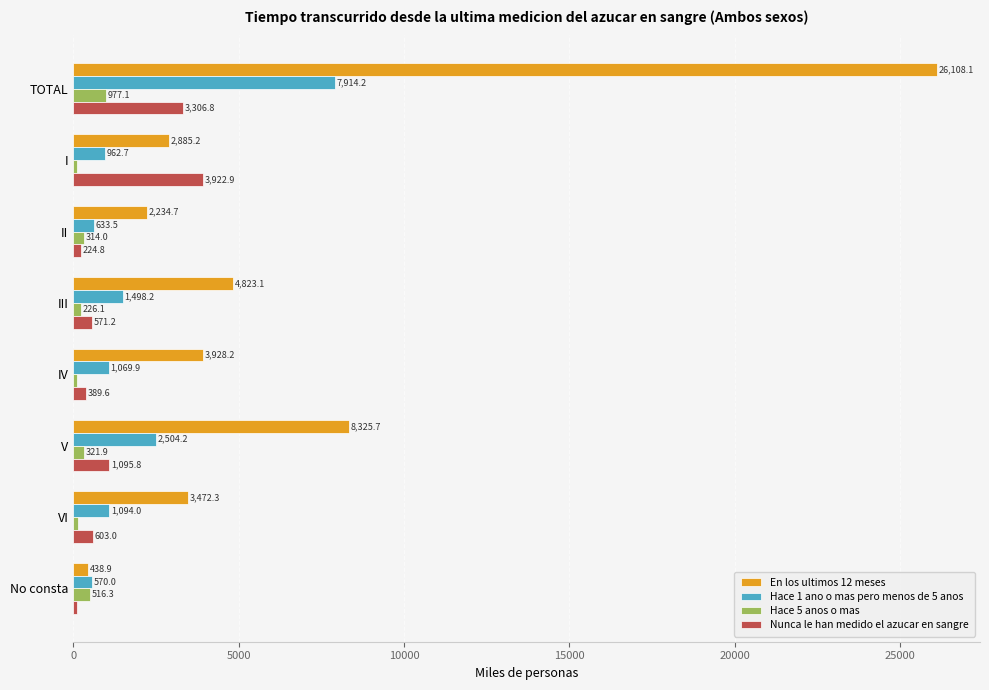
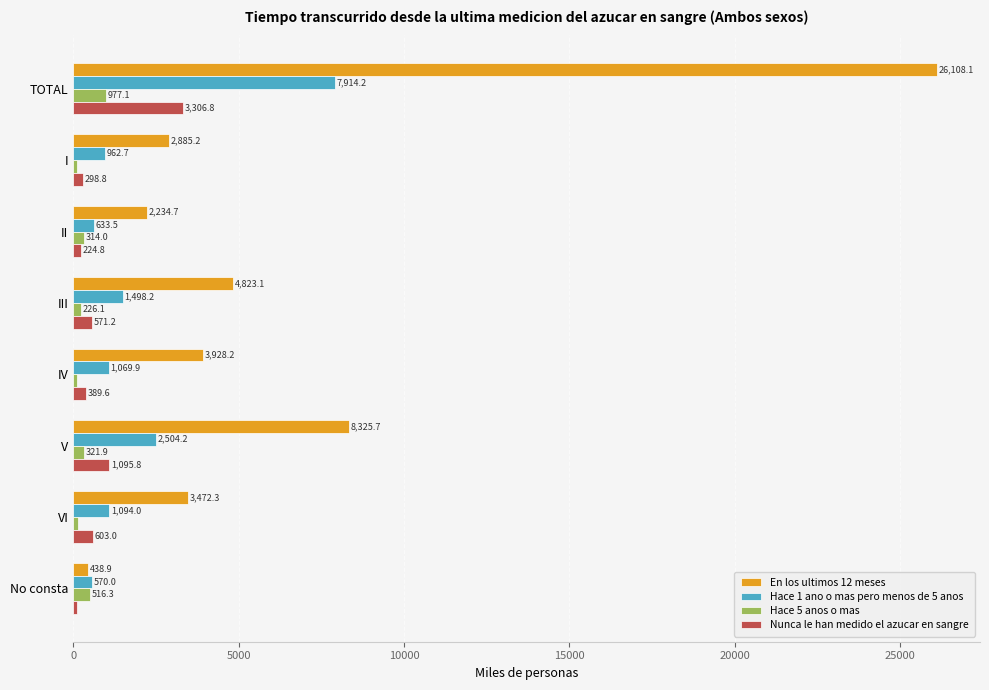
Nunca le han medido el azucar en sangre, I: 3,922.9 -> 298.8
